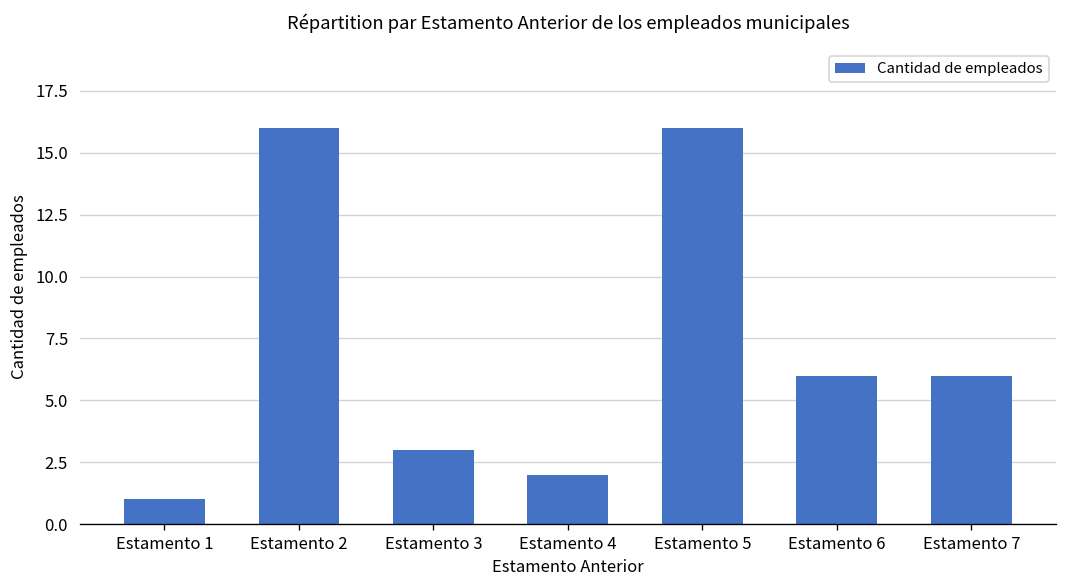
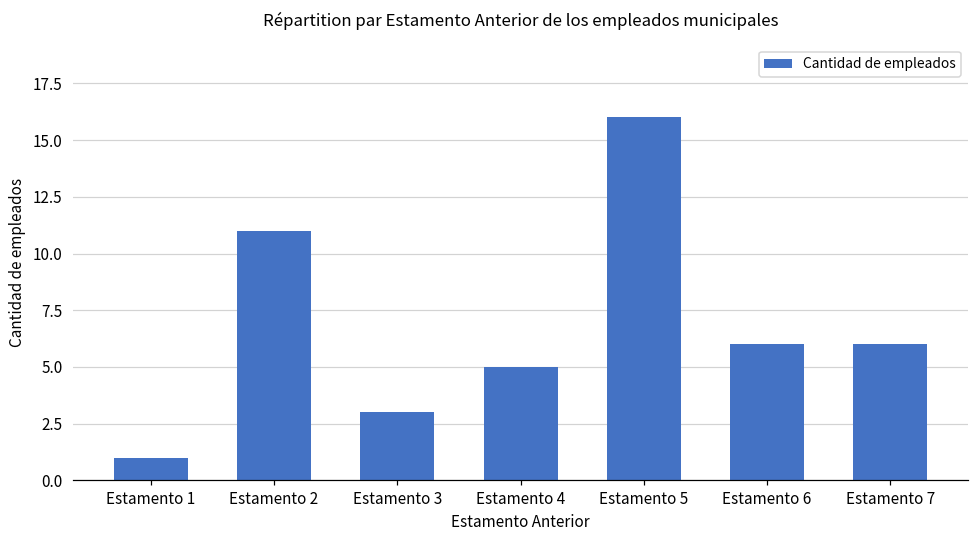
Estamento 2: 16 -> 11
Estamento 4: 2 -> 5
